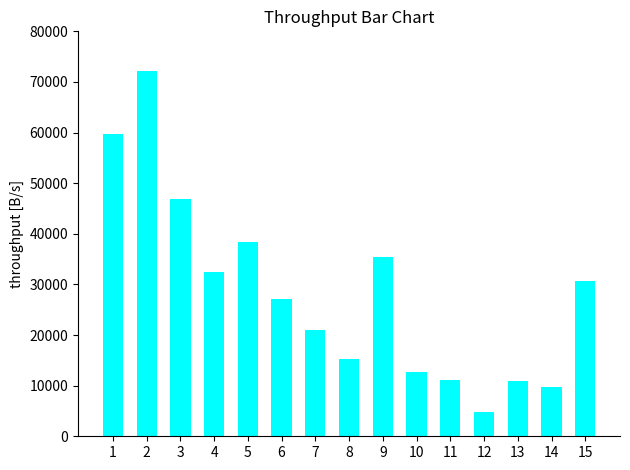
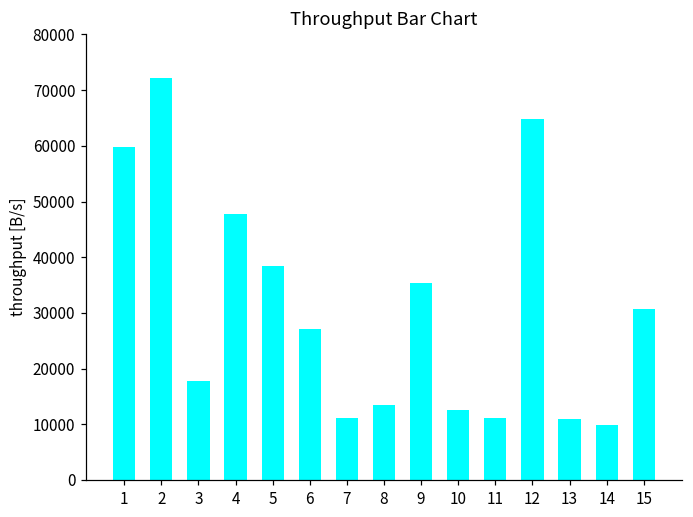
3: 47000 -> 18000
4: 32000 -> 48000
7: 21000 -> 11000
8: 15000 -> 13000
12: 5000 -> 65000
